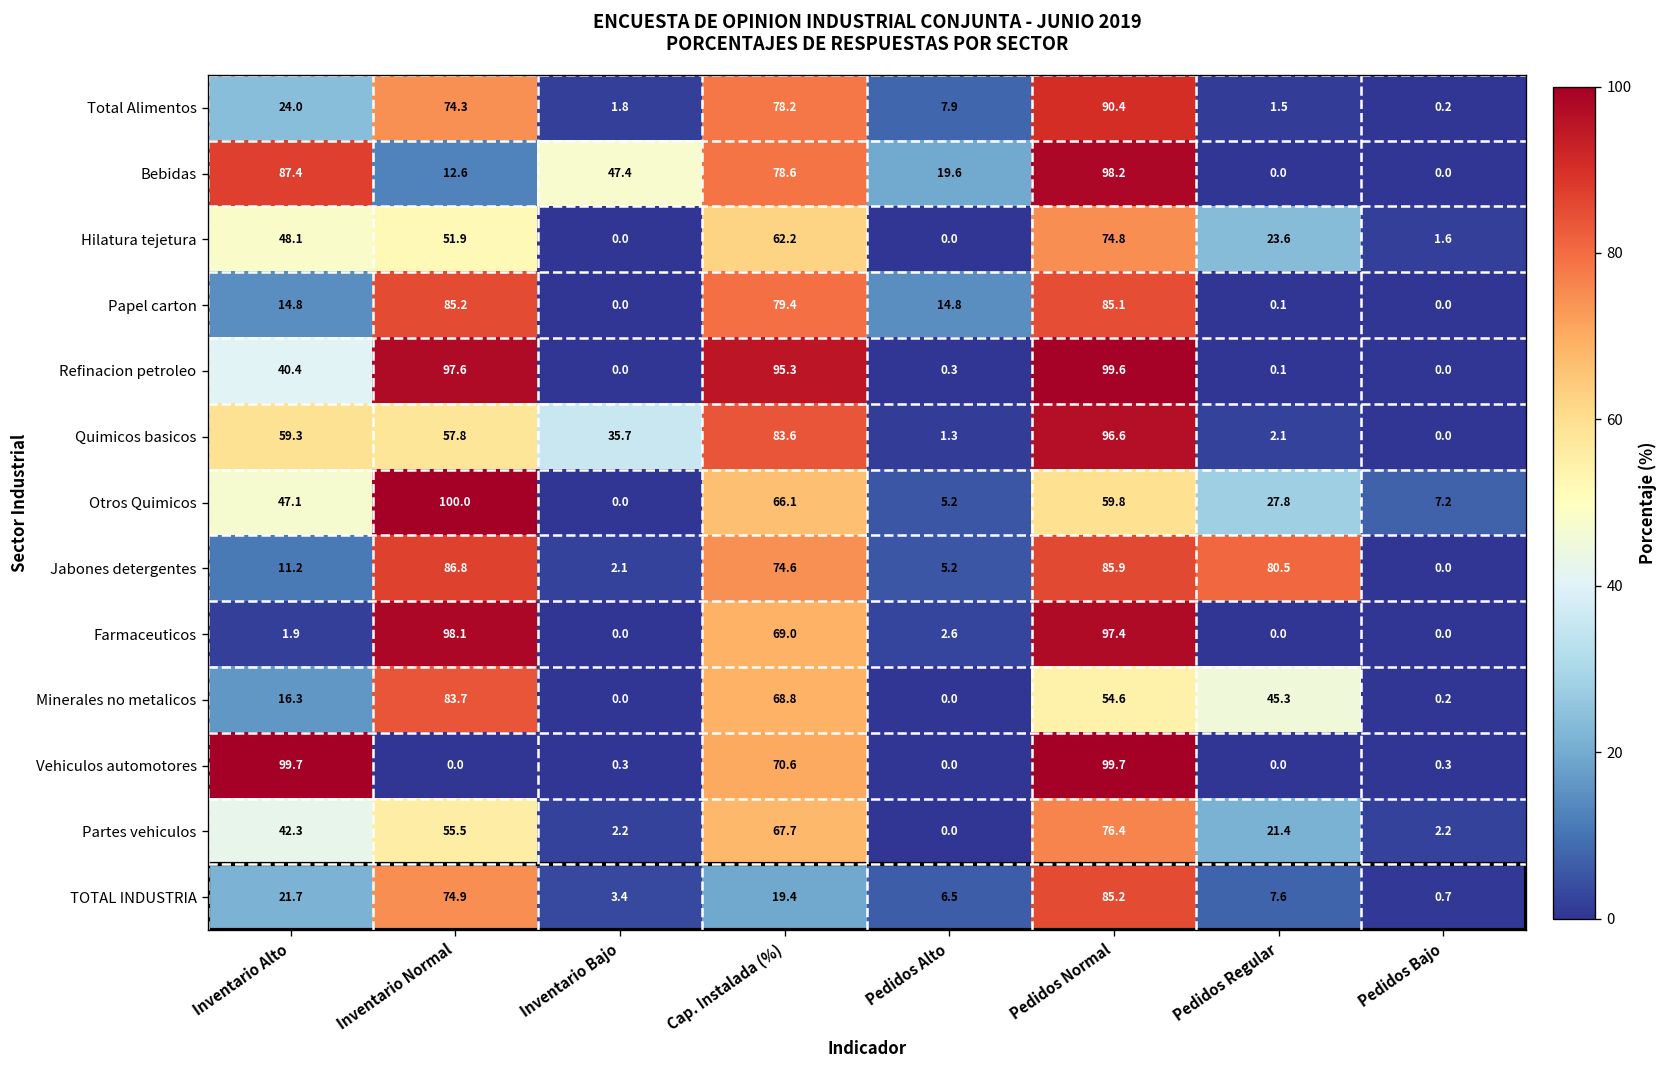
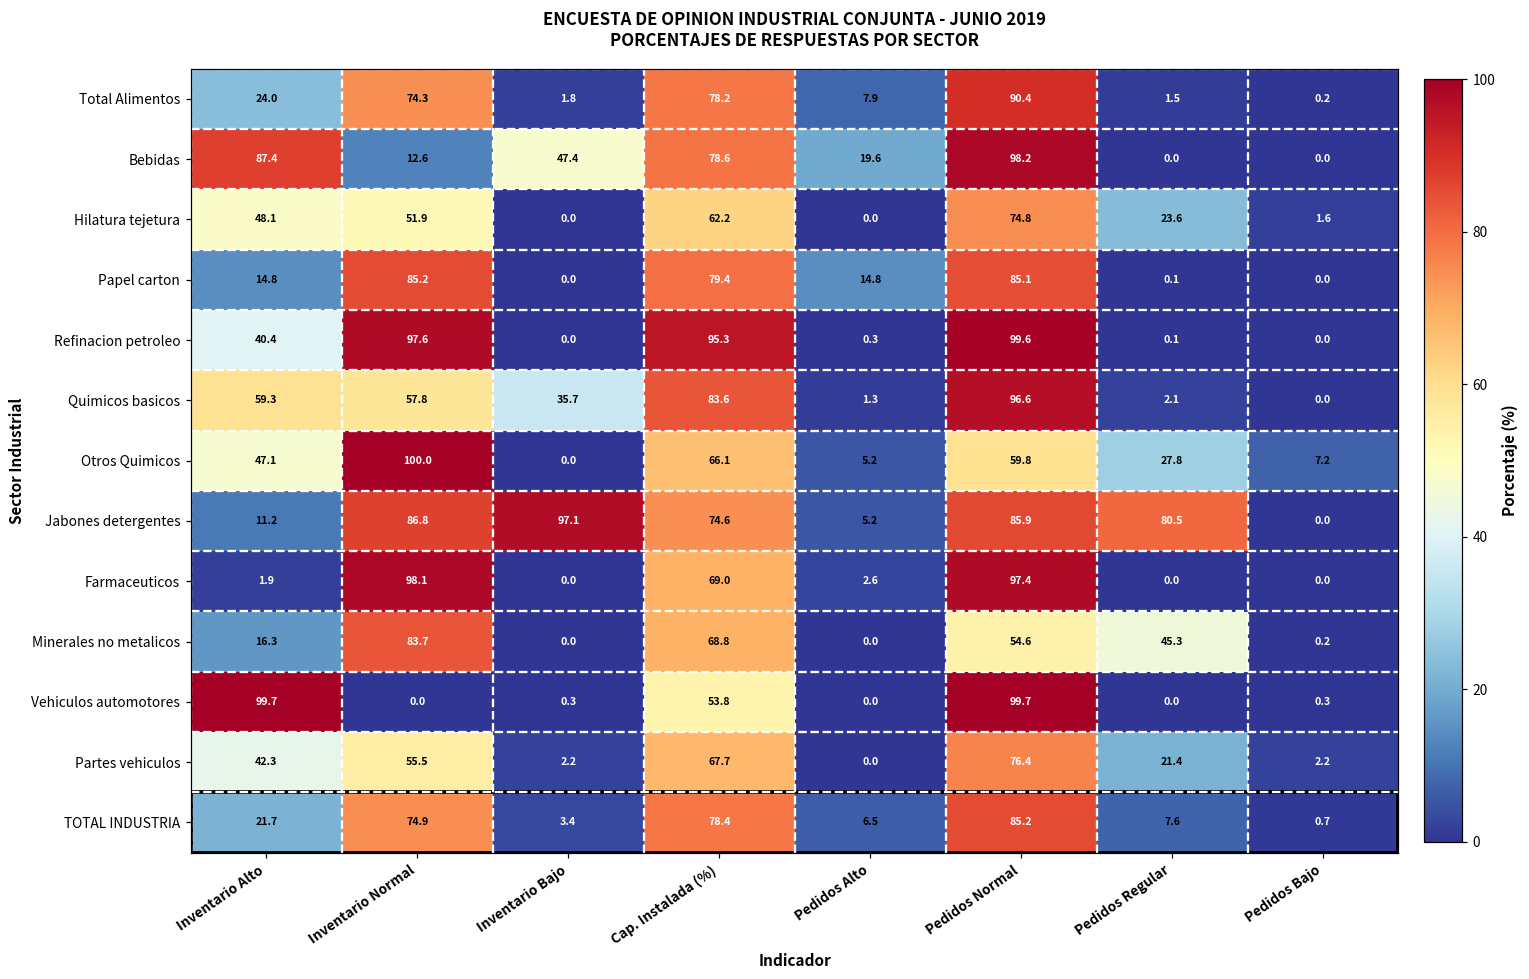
Jabones detergentes, Inventario Bajo: 2.1 -> 97.1
Vehiculos automotores, Cap. Instalada (%): 70.6 -> 53.8
TOTAL INDUSTRIA, Cap. Instalada (%): 19.4 -> 78.4
